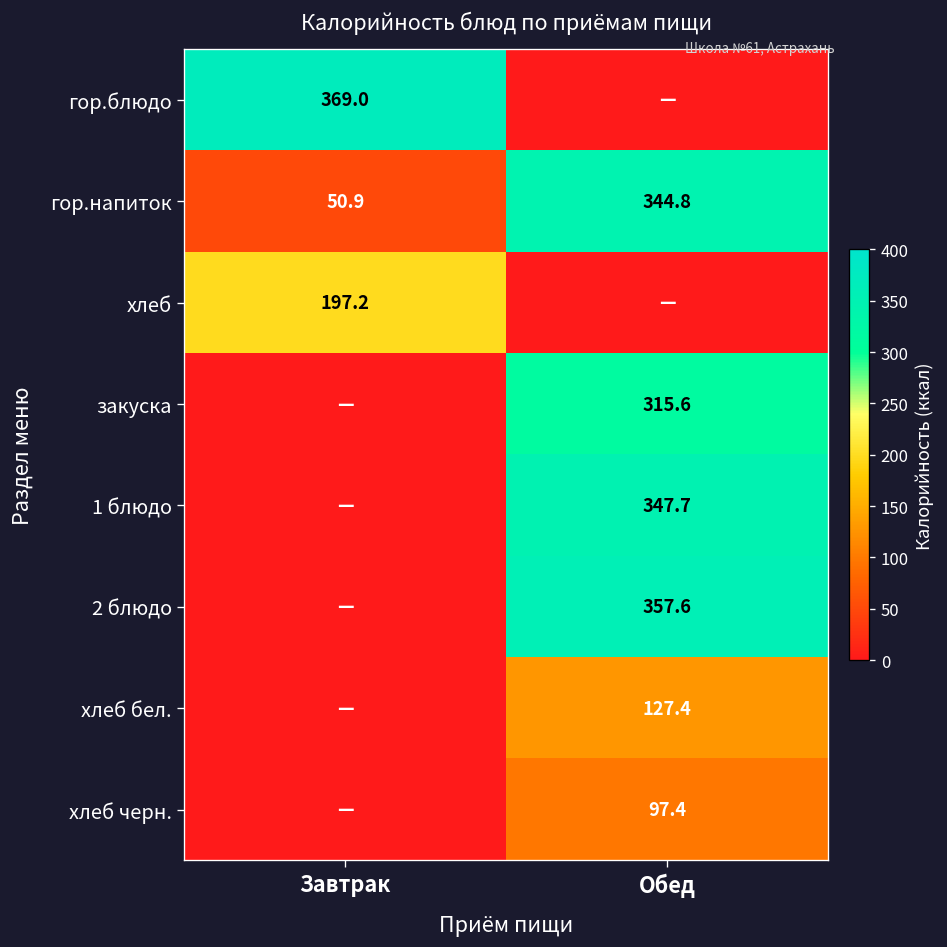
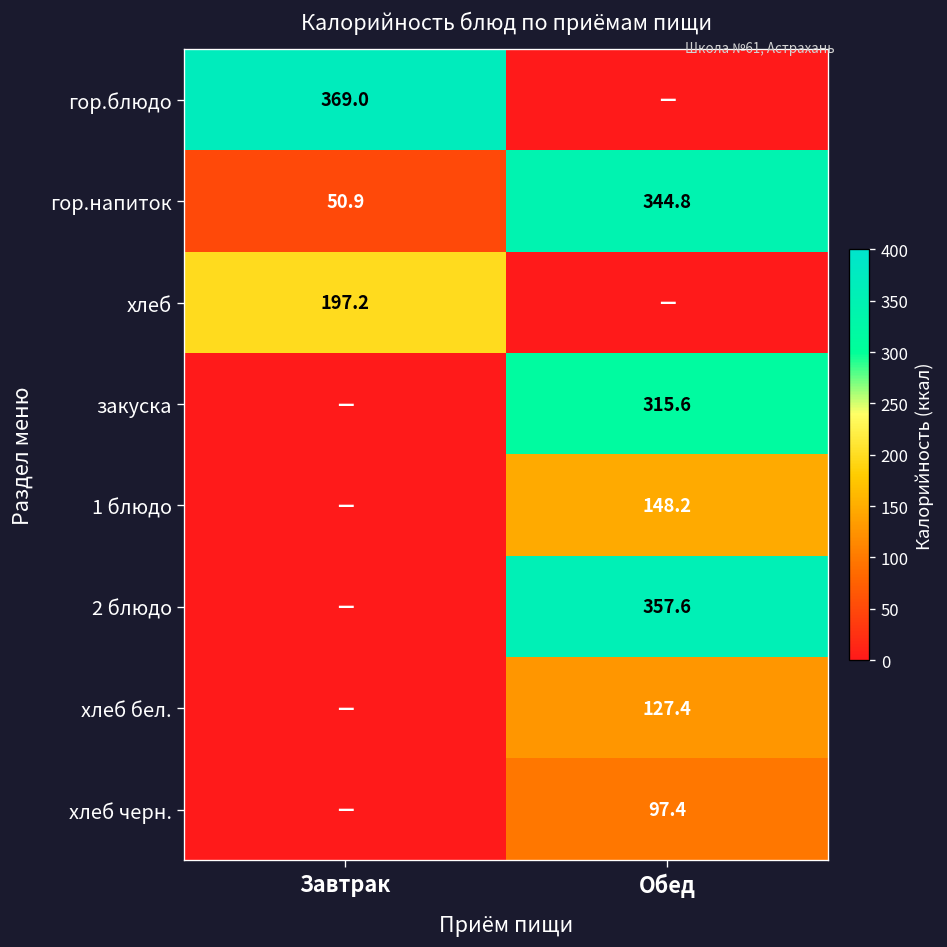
1 блюдо, Обед: 347.7 -> 148.2
